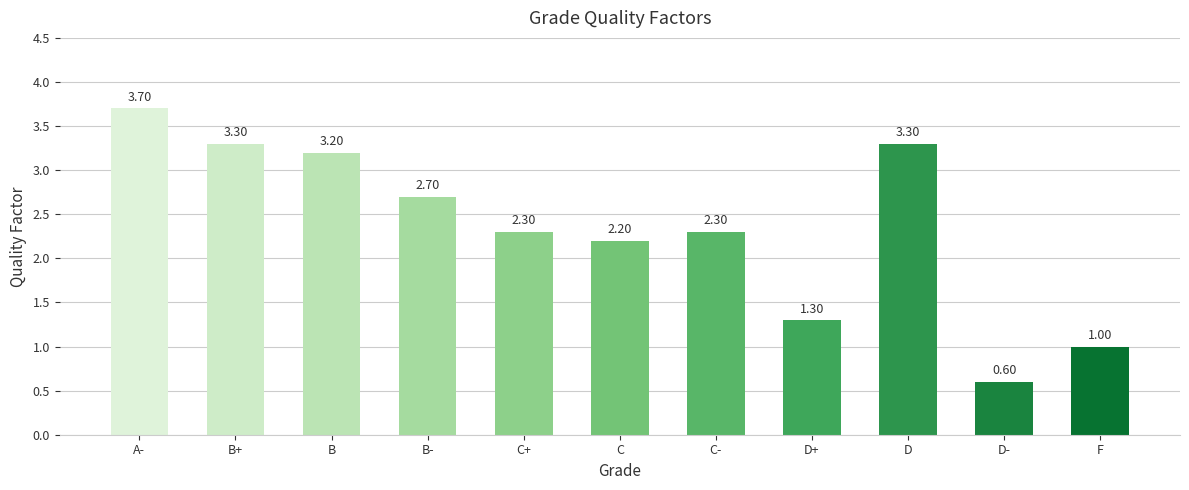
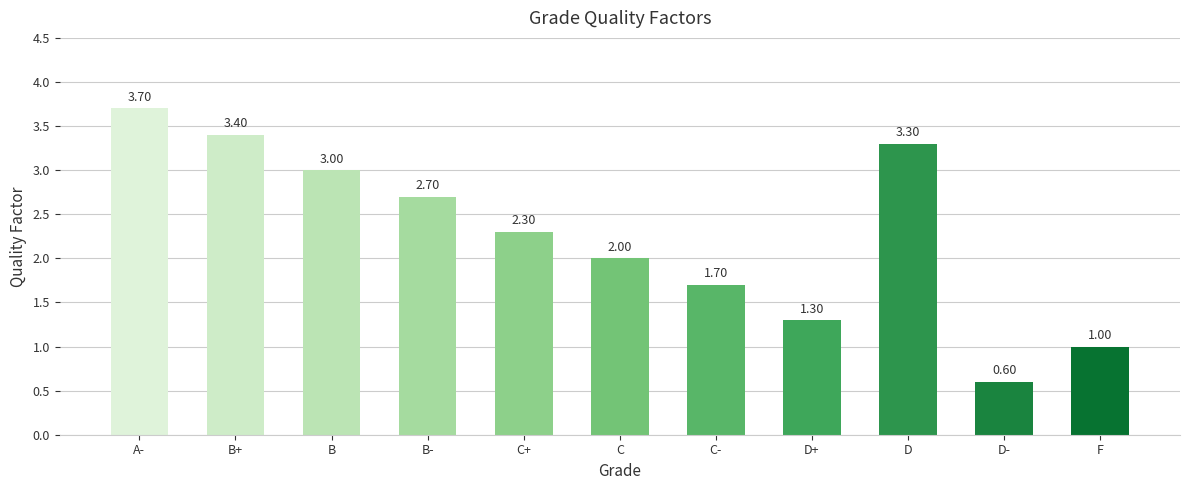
B+: 3.30 -> 3.40
B: 3.20 -> 3.00
C: 2.20 -> 2.00
C-: 2.30 -> 1.70
